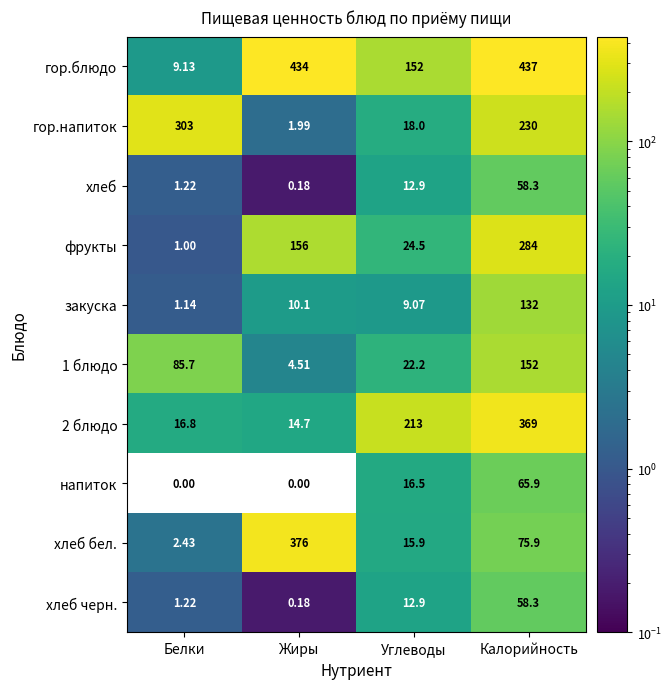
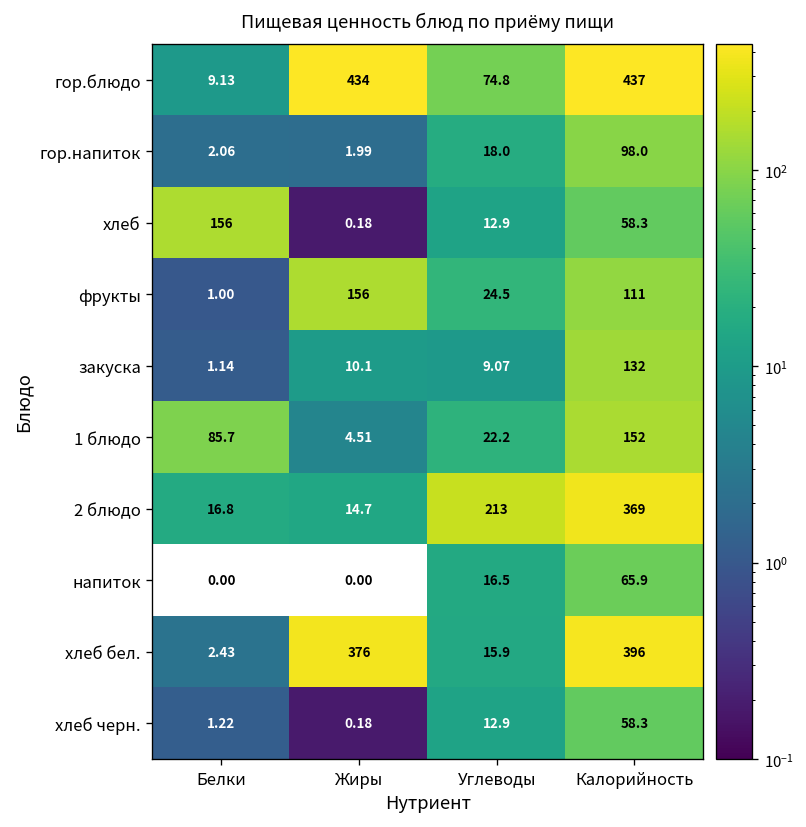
гор.блюдо, Углеводы: 152 -> 74.8
гор.напиток, Белки: 303 -> 2.06
гор.напиток, Калорийность: 230 -> 98.0
хлеб, Белки: 1.22 -> 156
фрукты, Калорийность: 284 -> 111
хлеб бел., Калорийность: 75.9 -> 396
